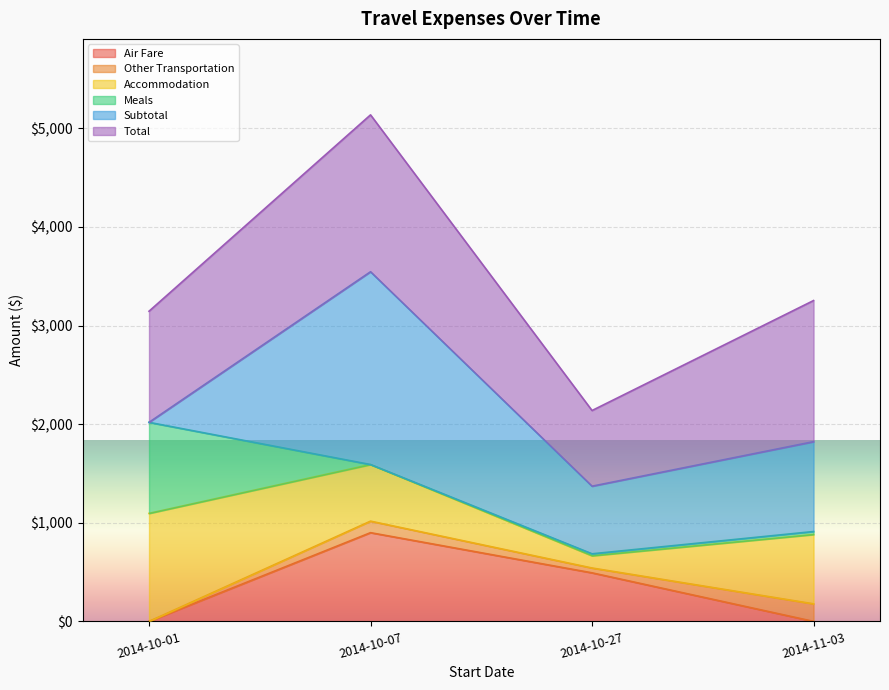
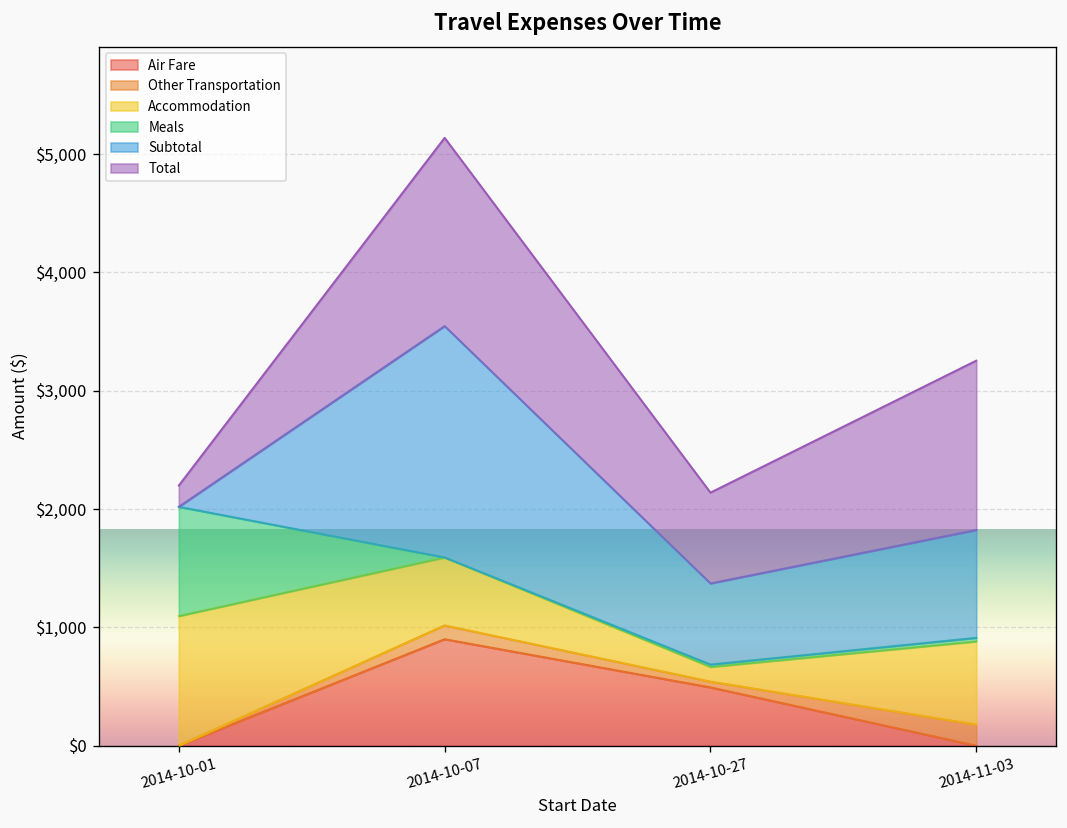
Total, 2014-10-01: $1,100 -> $200
